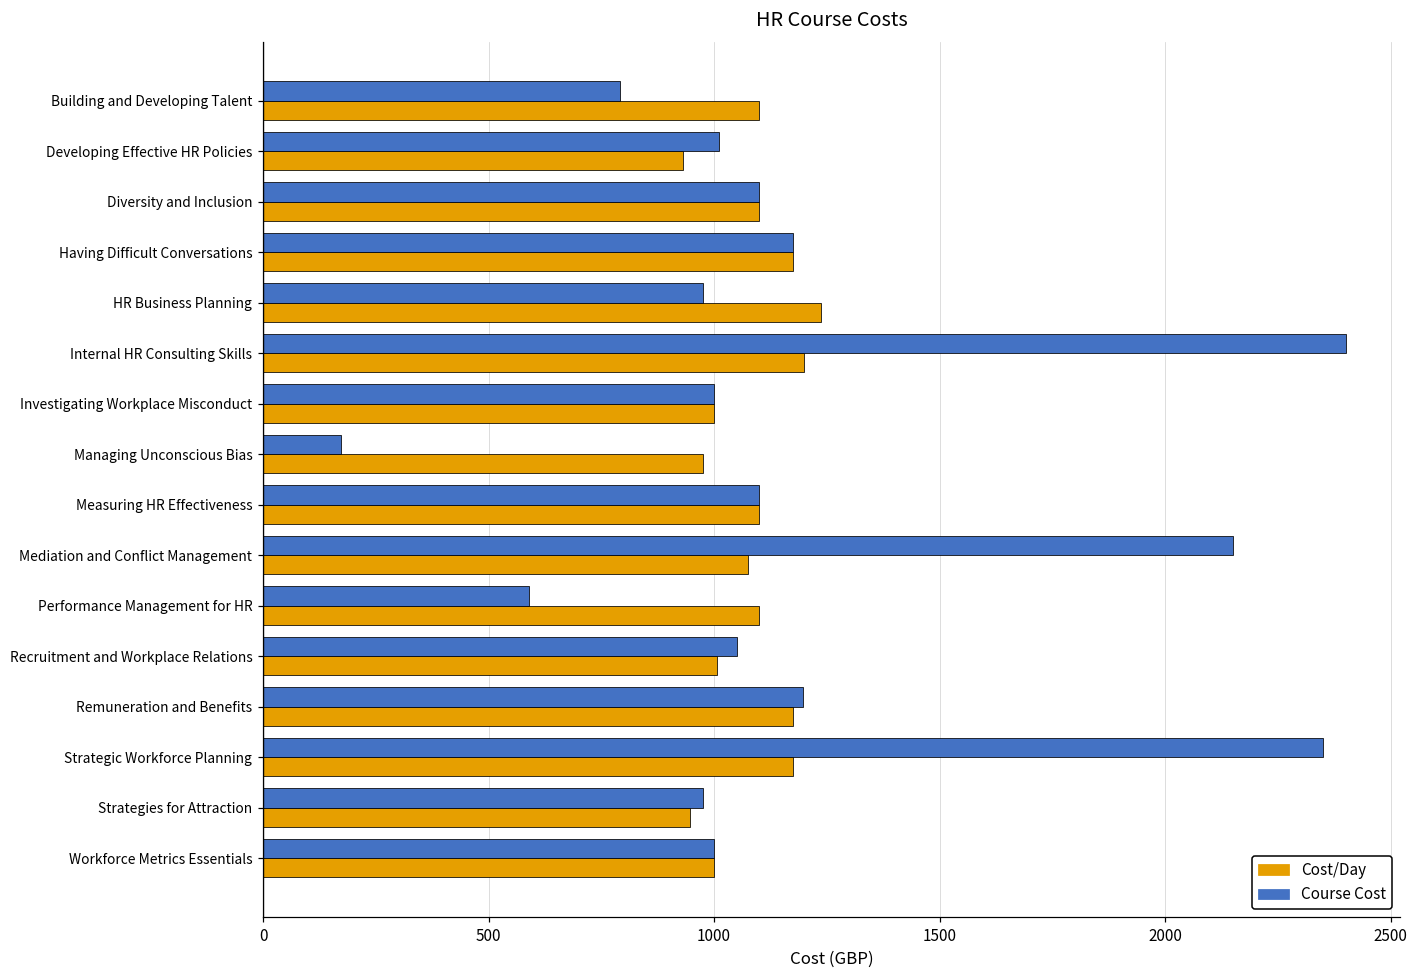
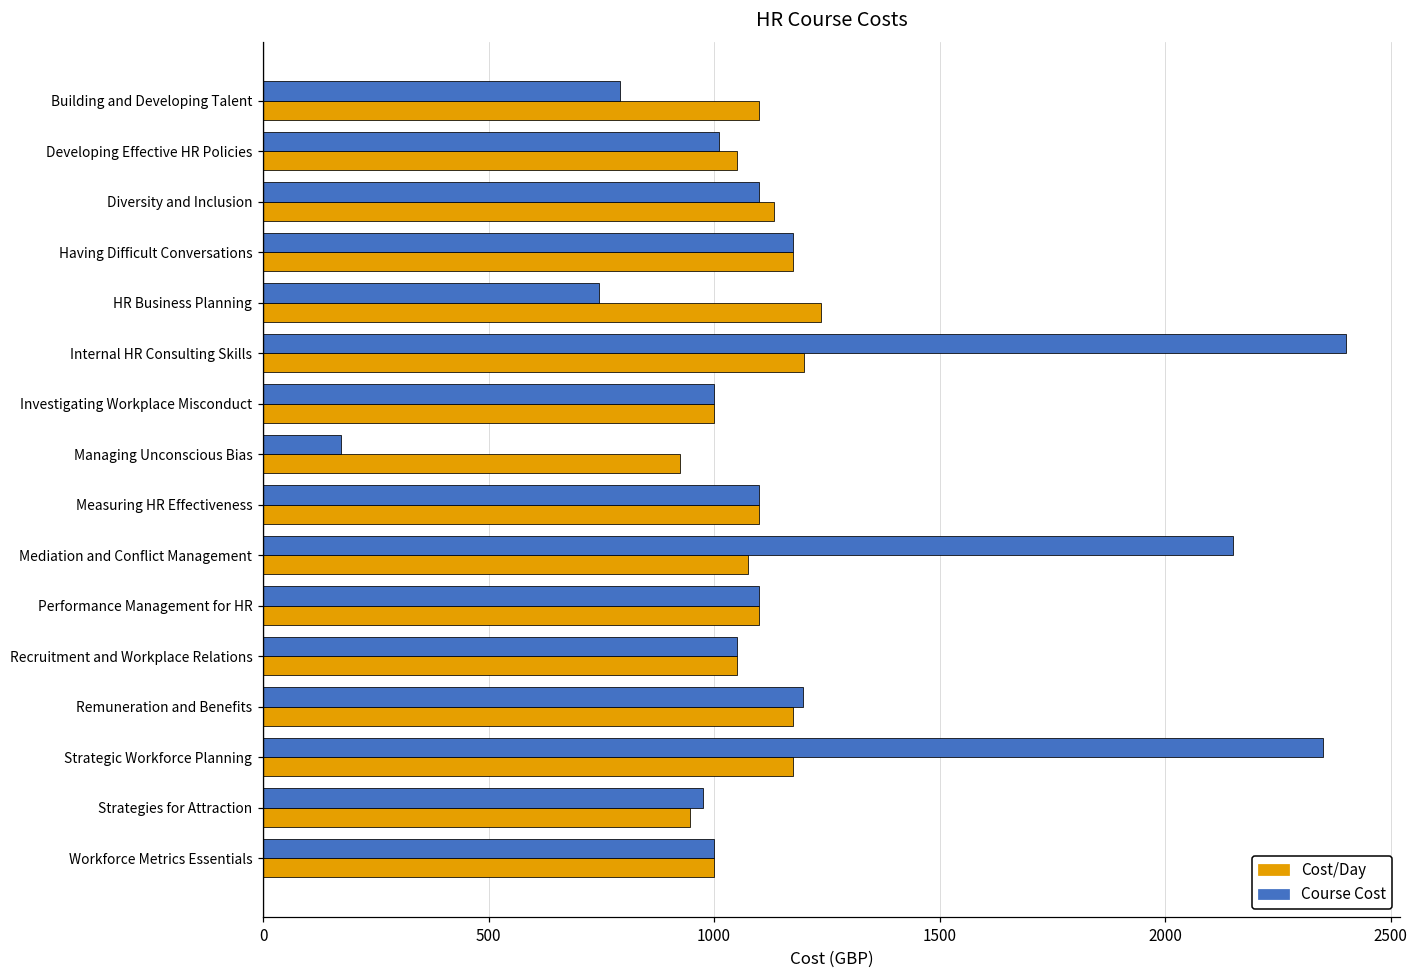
Cost/Day, Developing Effective HR Policies: 930 -> 1050
Cost/Day, Diversity and Inclusion: 1100 -> 1130
Course Cost, HR Business Planning: 980 -> 750
Cost/Day, Managing Unconscious Bias: 980 -> 930
Course Cost, Performance Management for HR: 590 -> 1100
Cost/Day, Recruitment and Workplace Relations: 1010 -> 1050
